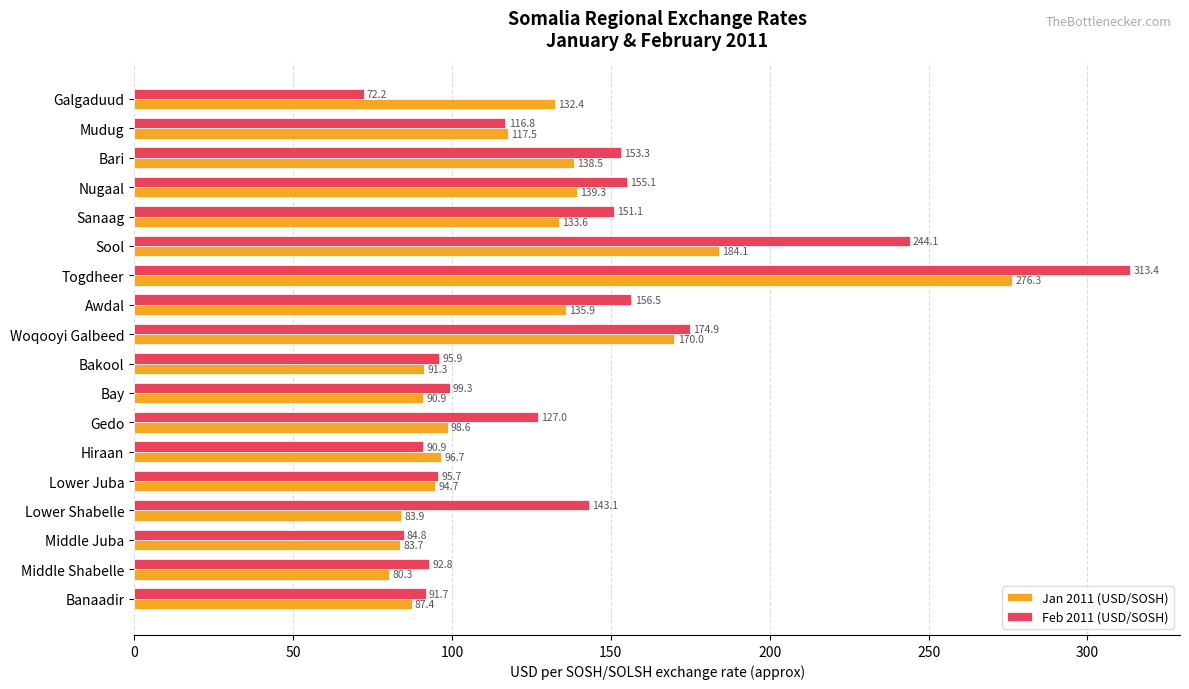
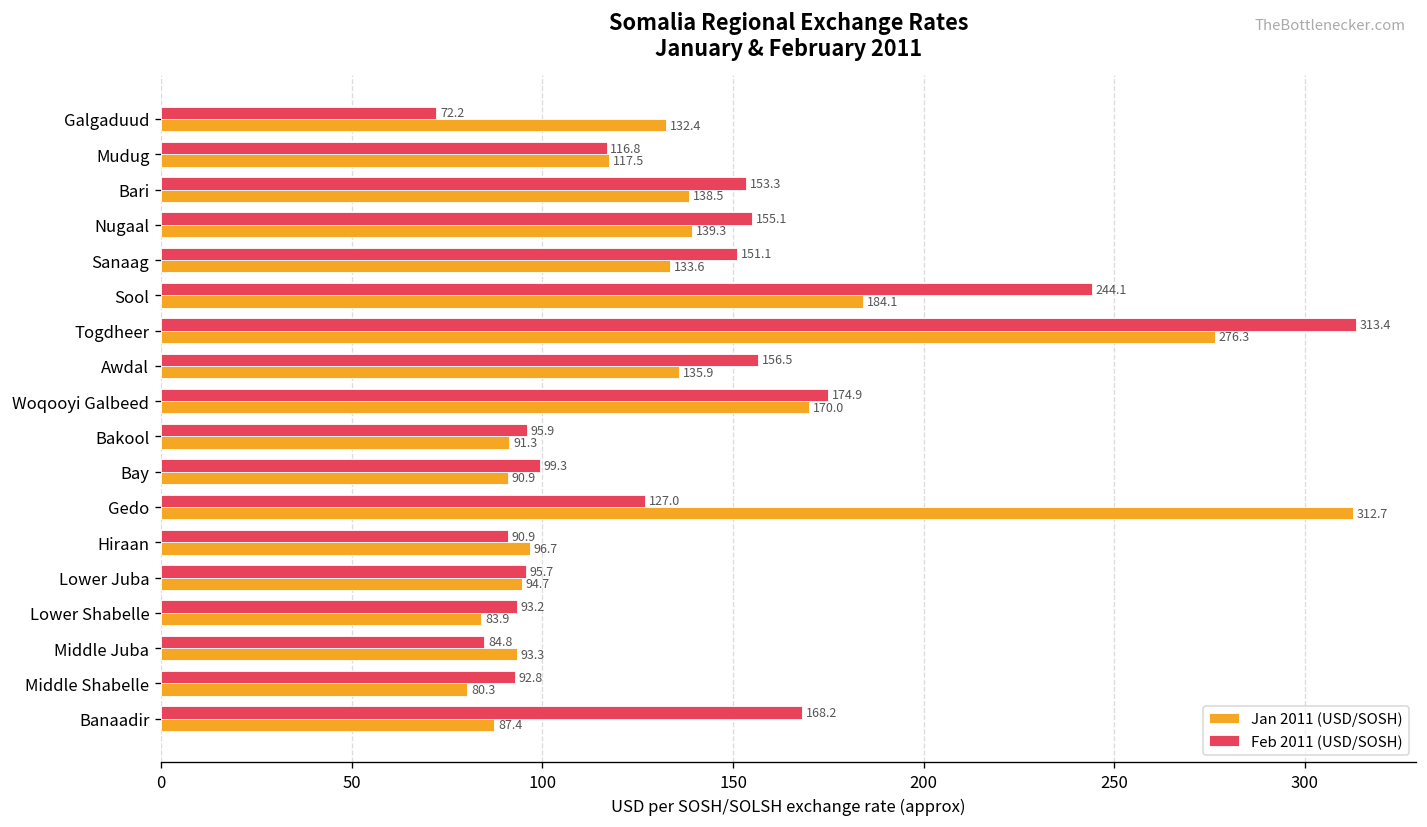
Jan 2011 (USD/SOSH), Gedo: 98.6 -> 312.7
Feb 2011 (USD/SOSH), Lower Shabelle: 143.1 -> 93.2
Jan 2011 (USD/SOSH), Middle Juba: 83.7 -> 93.3
Feb 2011 (USD/SOSH), Banaadir: 91.7 -> 168.2
